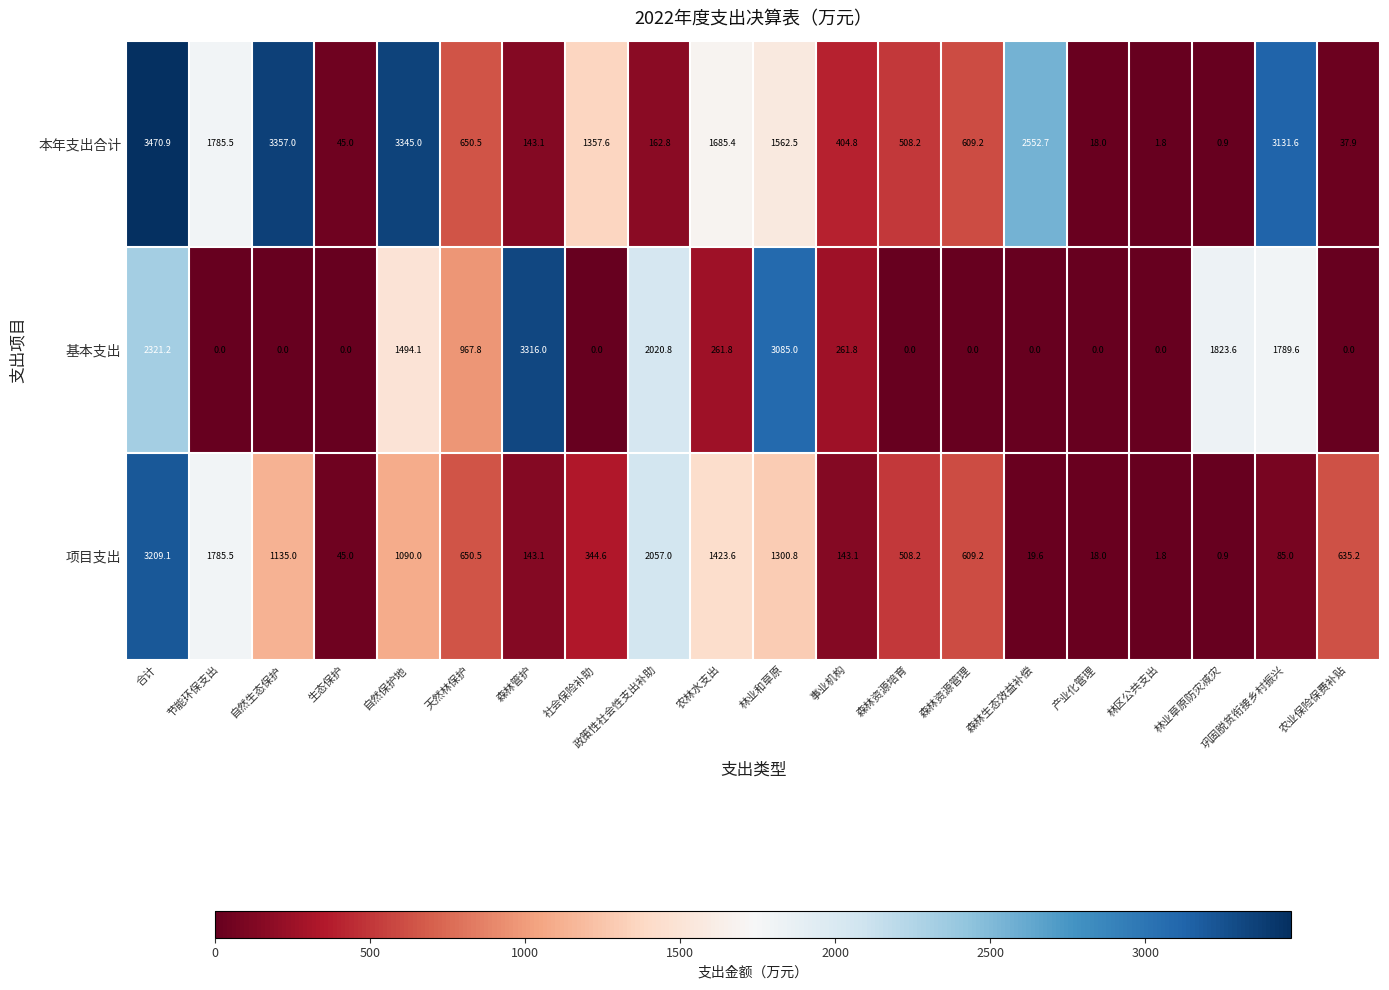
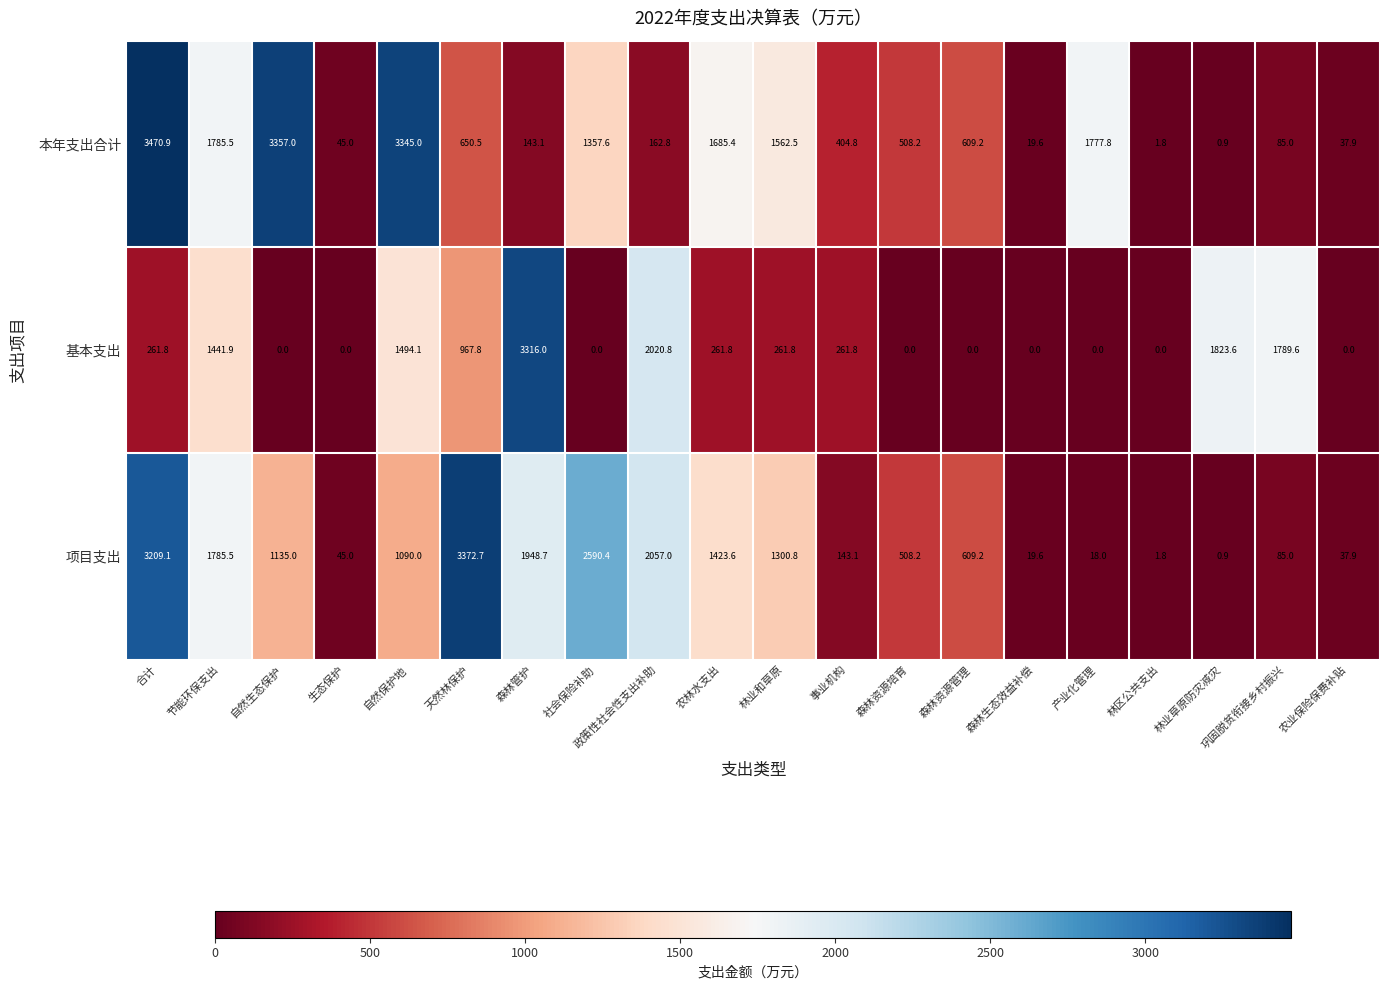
本年支出合计, 森林生态效益补偿: 2552.7 -> 19.6
本年支出合计, 产业化管理: 18.0 -> 1777.8
本年支出合计, 巩固脱贫衔接乡村振兴: 3131.6 -> 85.0
基本支出, 合计: 2321.2 -> 261.8
基本支出, 节能环保支出: 0.0 -> 1441.9
基本支出, 林业和草原: 3085.0 -> 261.8
项目支出, 天然林保护: 650.5 -> 3372.7
项目支出, 森林管护: 143.1 -> 1948.7
项目支出, 社会保险补助: 344.6 -> 2590.4
项目支出, 农业保险保费补贴: 635.2 -> 37.9
